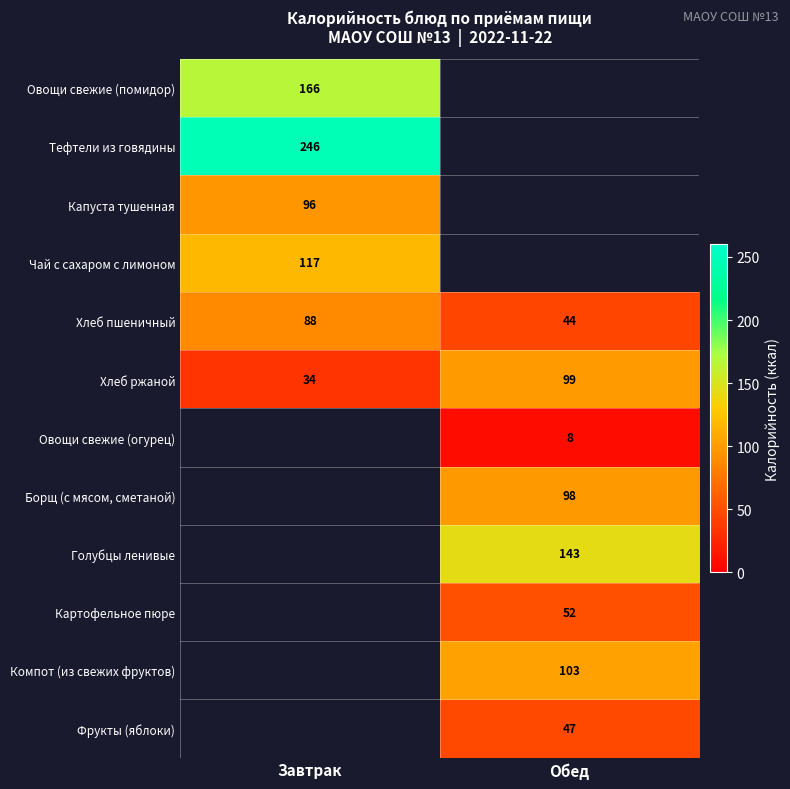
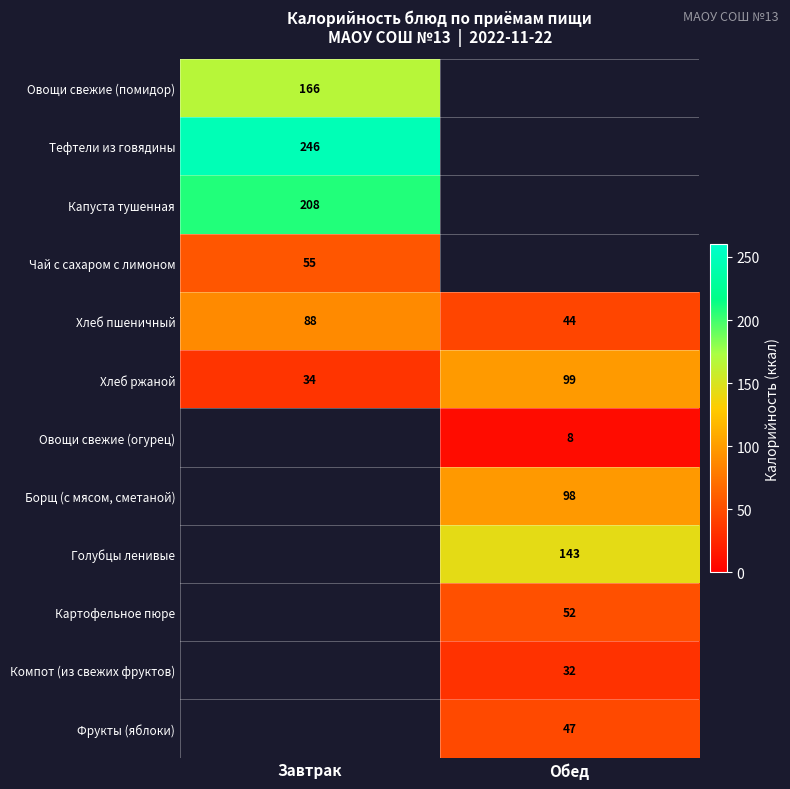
Капуста тушенная, Завтрак: 96 -> 208
Чай с сахаром с лимоном, Завтрак: 117 -> 55
Компот (из свежих фруктов), Обед: 103 -> 32
